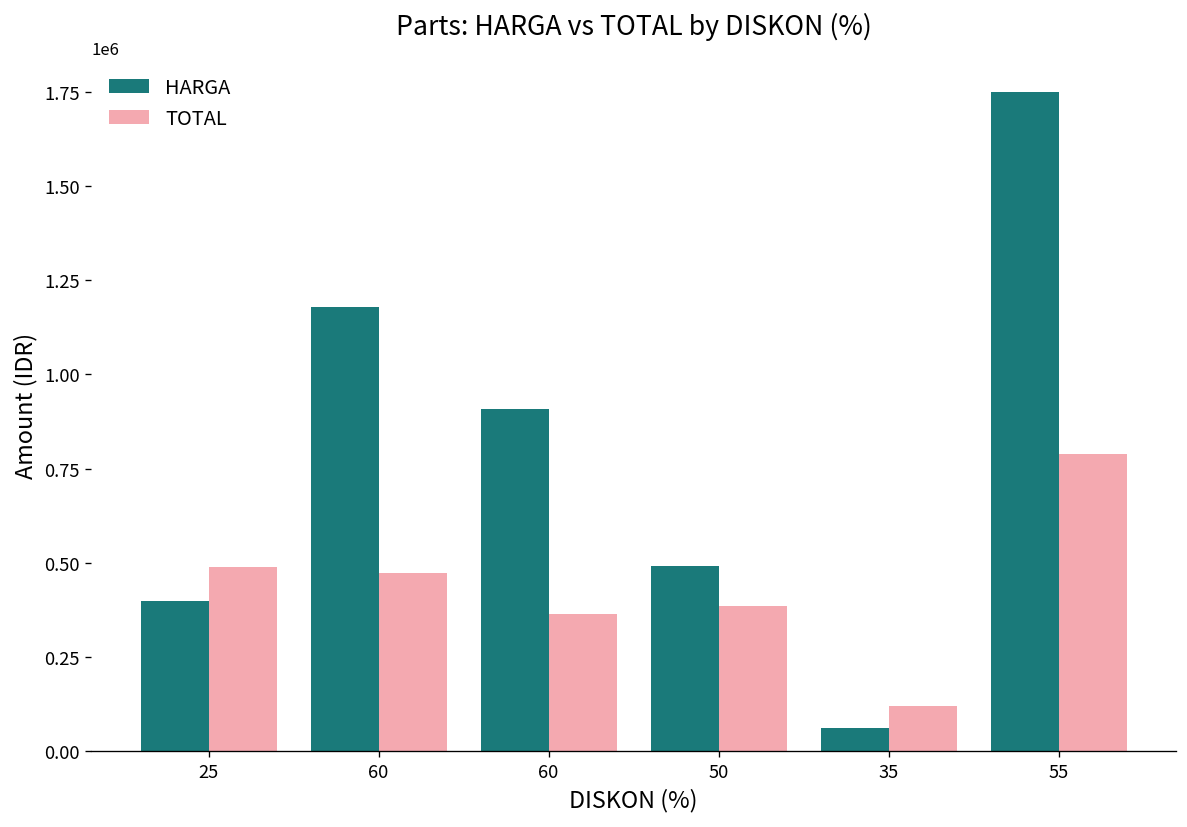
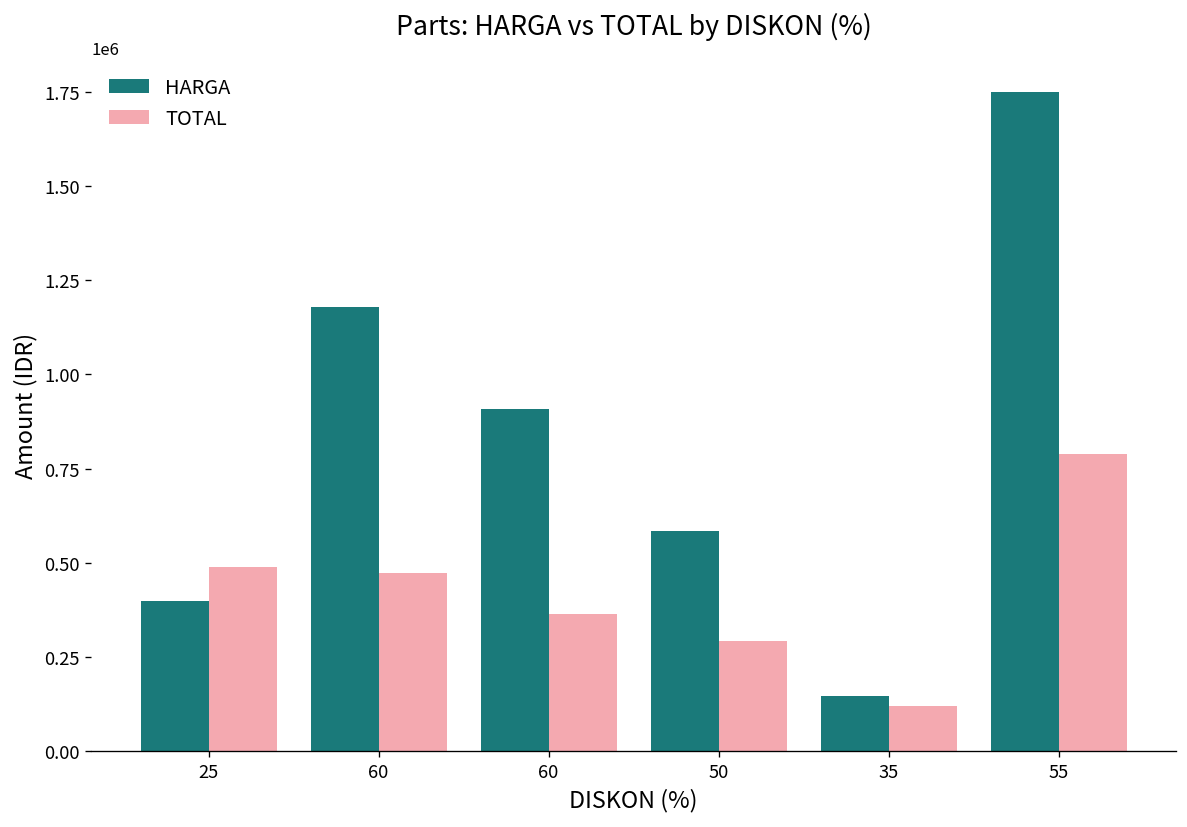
HARGA, 50: 490000 -> 590000
TOTAL, 50: 390000 -> 290000
HARGA, 35: 60000 -> 150000
